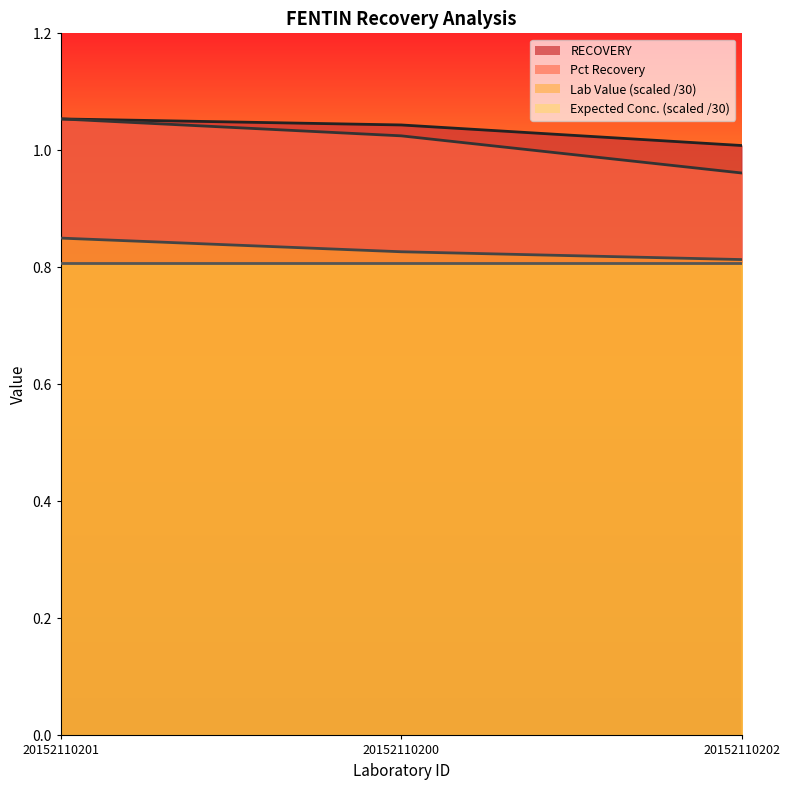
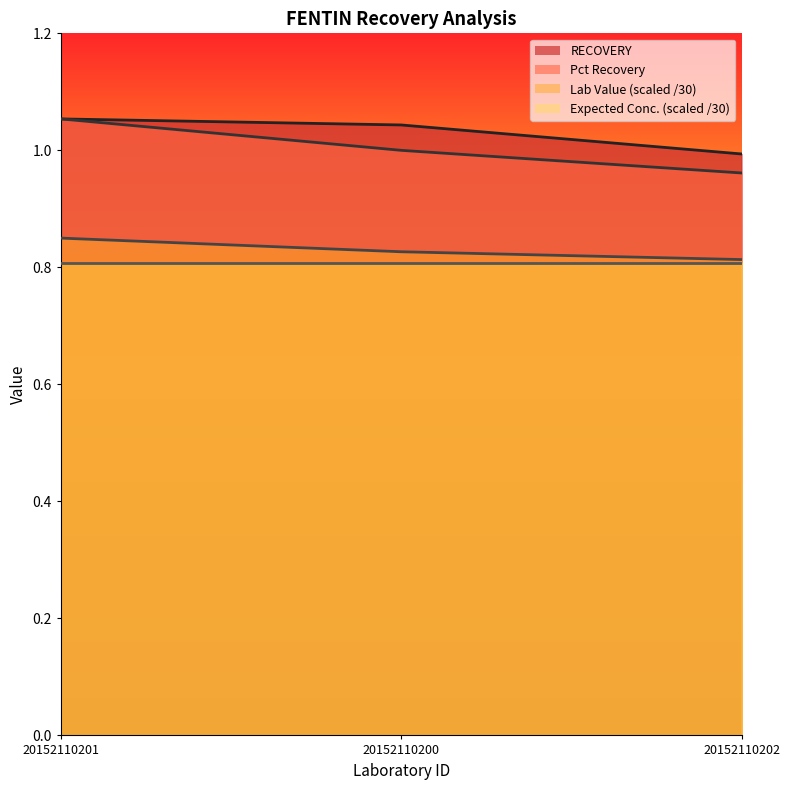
Pct Recovery, 20152110200: 1.02 -> 1.00
RECOVERY, 20152110202: 1.01 -> 0.99
